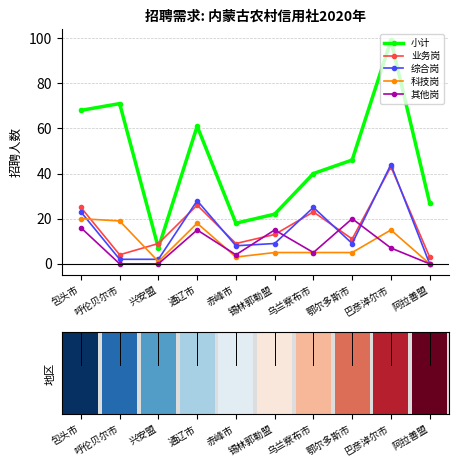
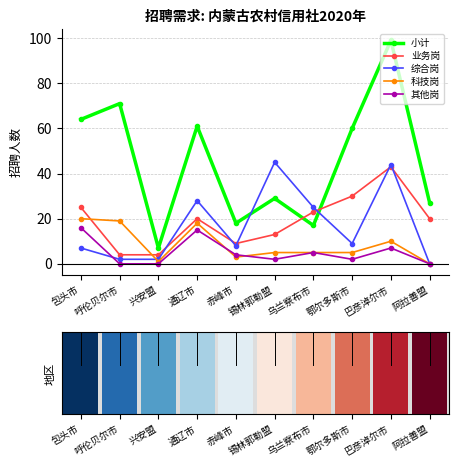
招聘需求: 内蒙古农村信用社2020年, 小计, 包头市: 68 -> 64
招聘需求: 内蒙古农村信用社2020年, 综合岗, 包头市: 23 -> 7
招聘需求: 内蒙古农村信用社2020年, 业务岗, 兴安盟: 9 -> 4
招聘需求: 内蒙古农村信用社2020年, 业务岗, 通辽市: 26 -> 20
招聘需求: 内蒙古农村信用社2020年, 小计, 锡林郭勒盟: 22 -> 29
招聘需求: 内蒙古农村信用社2020年, 综合岗, 锡林郭勒盟: 9 -> 45
招聘需求: 内蒙古农村信用社2020年, 其他岗, 锡林郭勒盟: 15 -> 2
招聘需求: 内蒙古农村信用社2020年, 小计, 乌兰察布市: 40 -> 17
招聘需求: 内蒙古农村信用社2020年, 小计, 鄂尔多斯市: 46 -> 60
招聘需求: 内蒙古农村信用社2020年, 业务岗, 鄂尔多斯市: 11 -> 30
招聘需求: 内蒙古农村信用社2020年, 其他岗, 鄂尔多斯市: 20 -> 2
招聘需求: 内蒙古农村信用社2020年, 科技岗, 巴彦淖尔市: 15 -> 10
招聘需求: 内蒙古农村信用社2020年, 业务岗, 阿拉善盟: 3 -> 20
